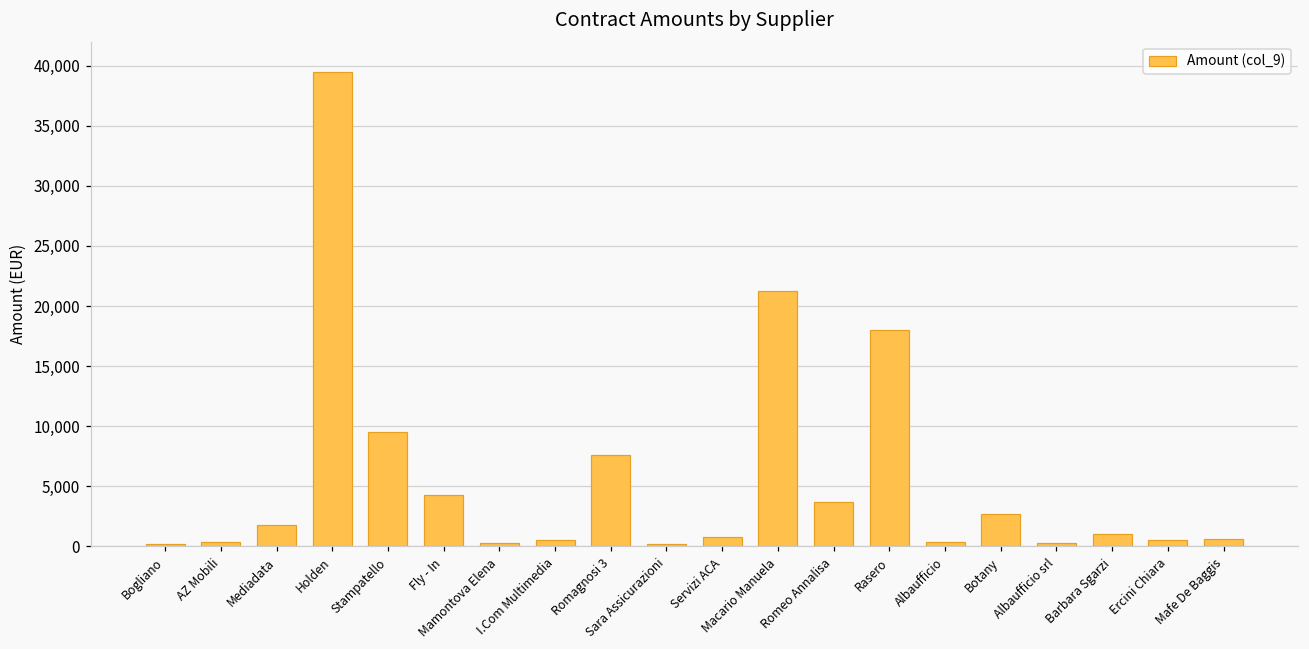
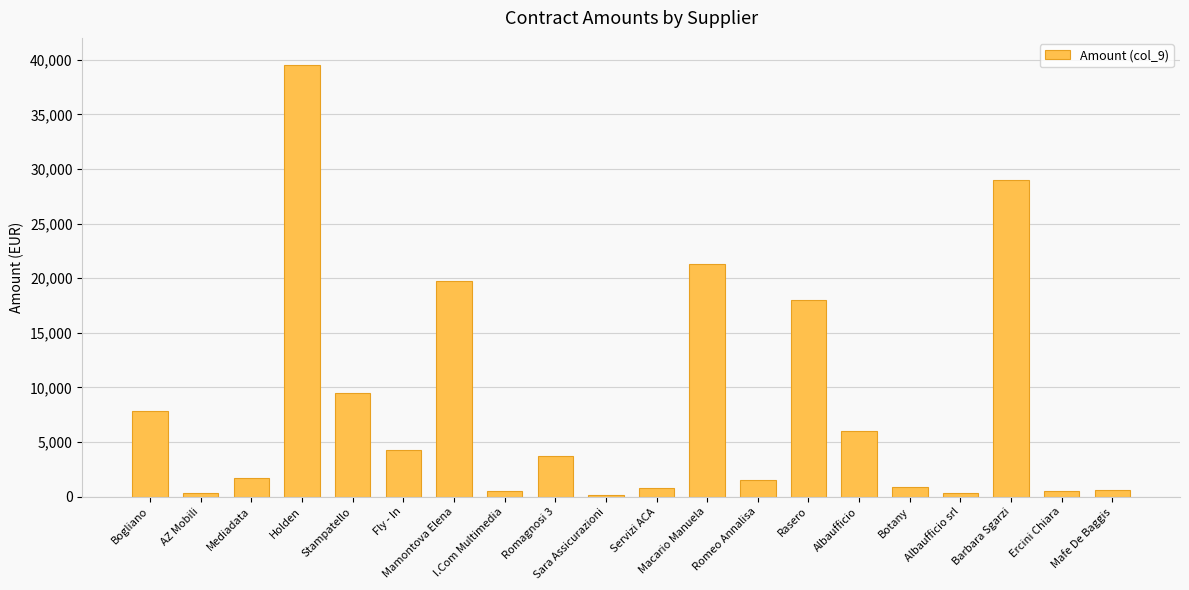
Bogliano: 200 -> 7,900
Mamontova Elena: 300 -> 19,800
Romagnosi 3: 7,600 -> 3,700
Romeo Annalisa: 3,700 -> 1,500
Albaufficio: 400 -> 6,000
Botany: 2,700 -> 900
Barbara Sgarzi: 1,000 -> 29,000
